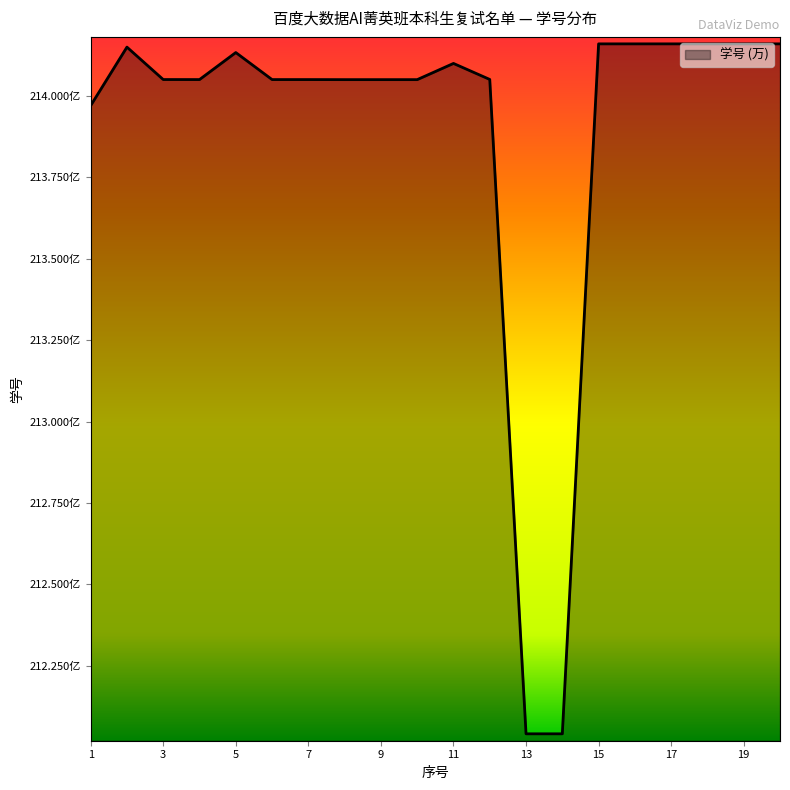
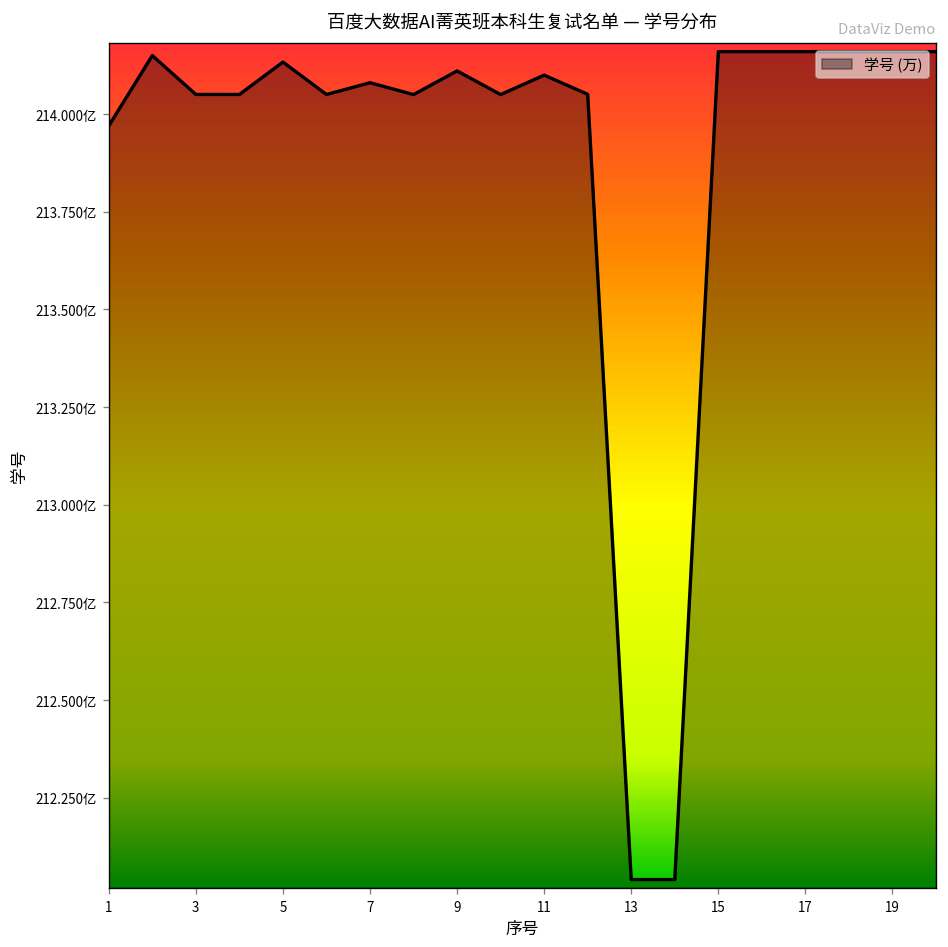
7: 214.05亿 -> 214.08亿
9: 214.05亿 -> 214.11亿
